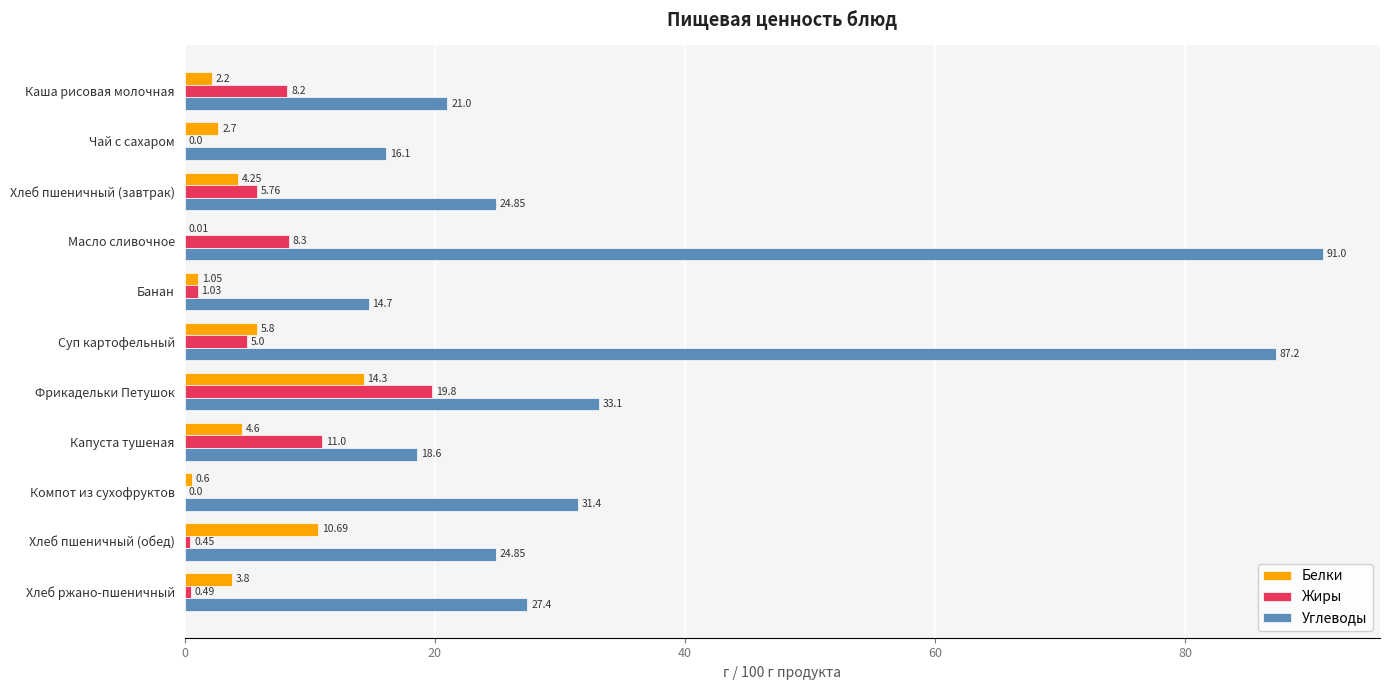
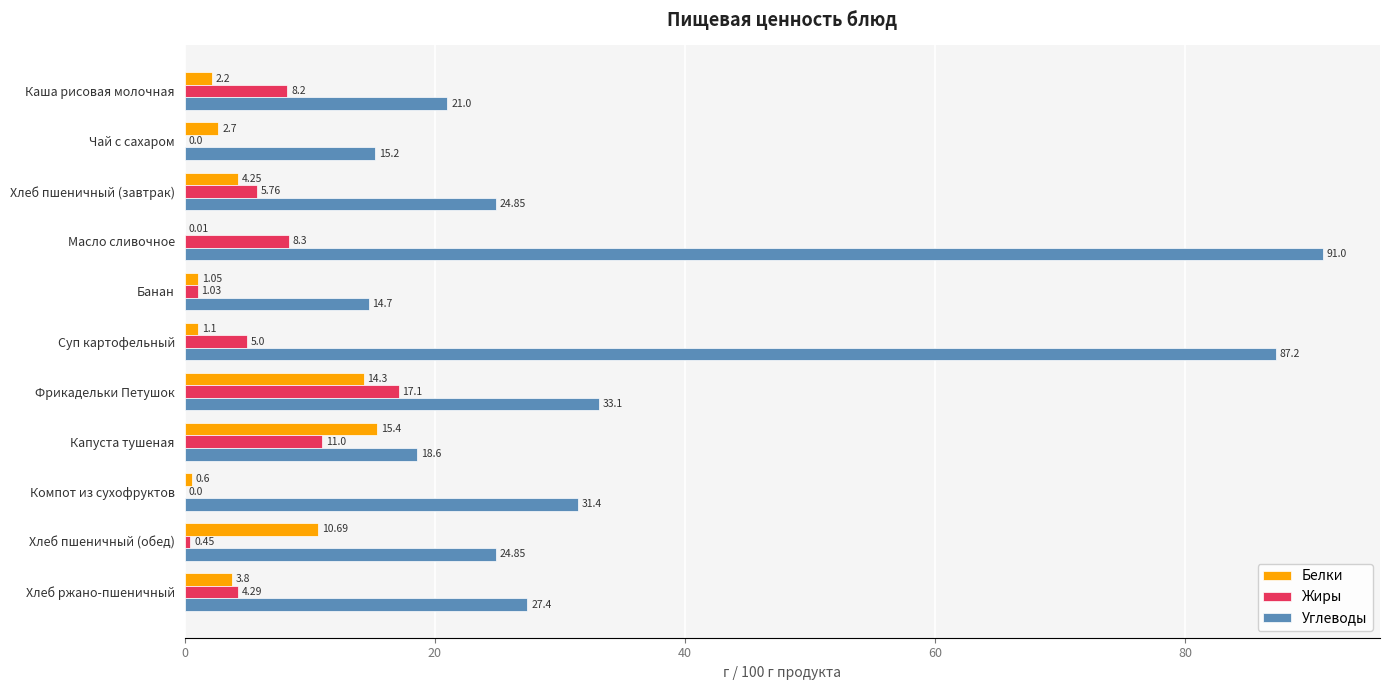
Углеводы, Чай с сахаром: 16.1 -> 15.2
Белки, Суп картофельный: 5.8 -> 1.1
Жиры, Фрикадельки Петушок: 19.8 -> 17.1
Белки, Капуста тушеная: 4.6 -> 15.4
Жиры, Хлеб ржано-пшеничный: 0.49 -> 4.29
